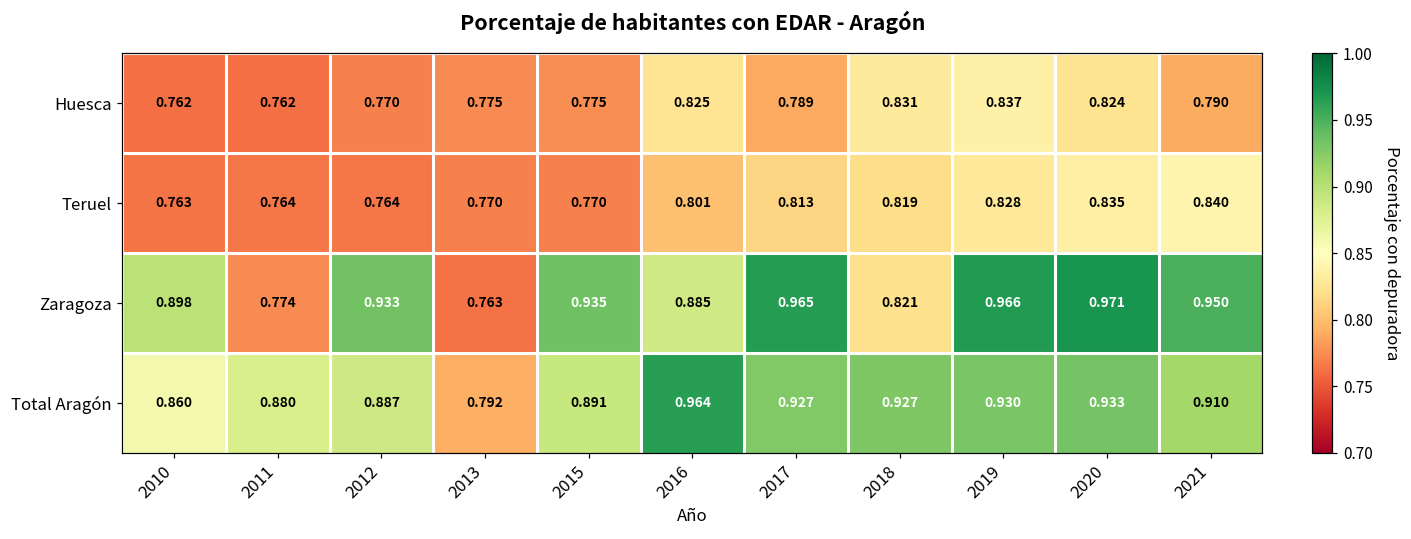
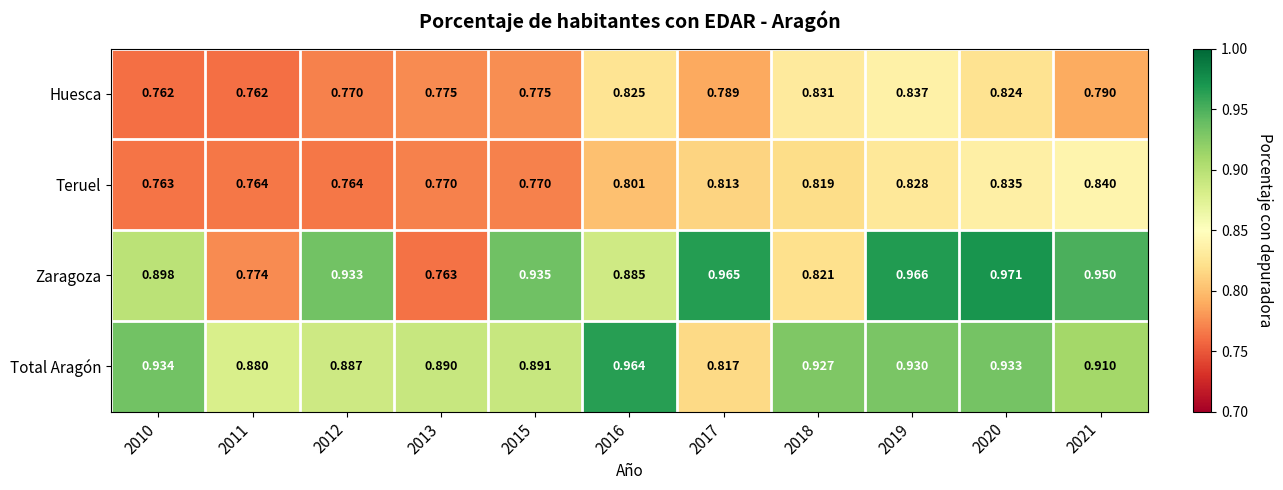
Total Aragón, 2010: 0.860 -> 0.934
Total Aragón, 2013: 0.792 -> 0.890
Total Aragón, 2017: 0.927 -> 0.817
